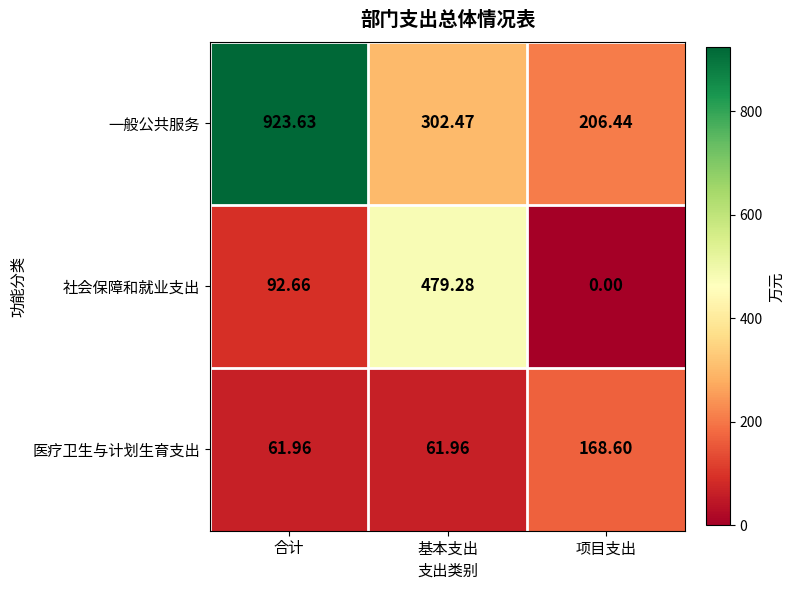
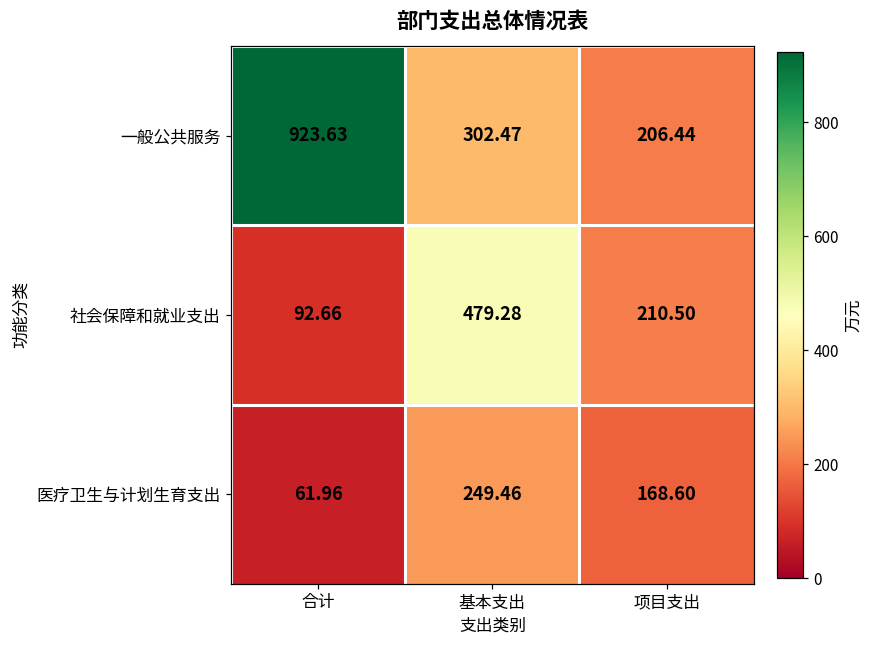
社会保障和就业支出, 项目支出: 0.00 -> 210.50
医疗卫生与计划生育支出, 基本支出: 61.96 -> 249.46
